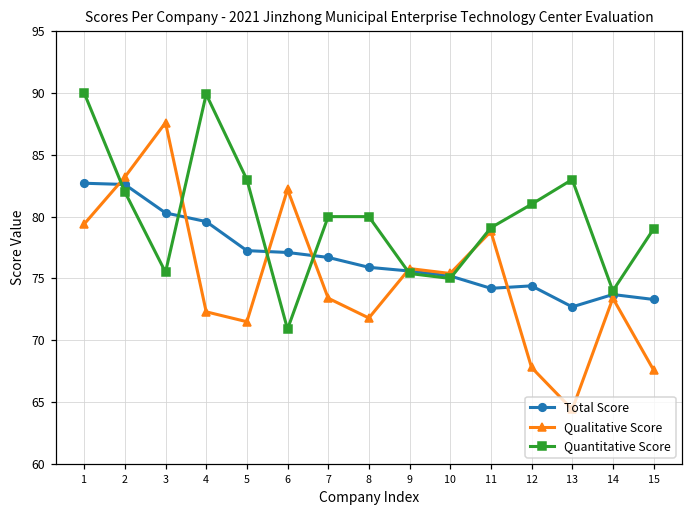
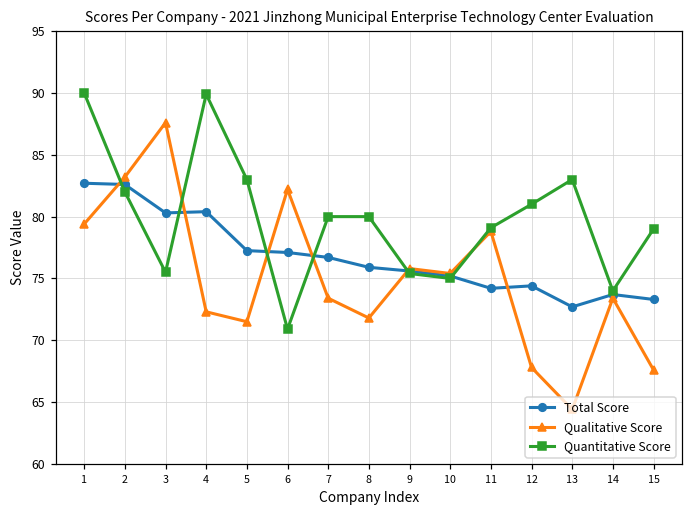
Total Score, 4: 79.6 -> 80.4
